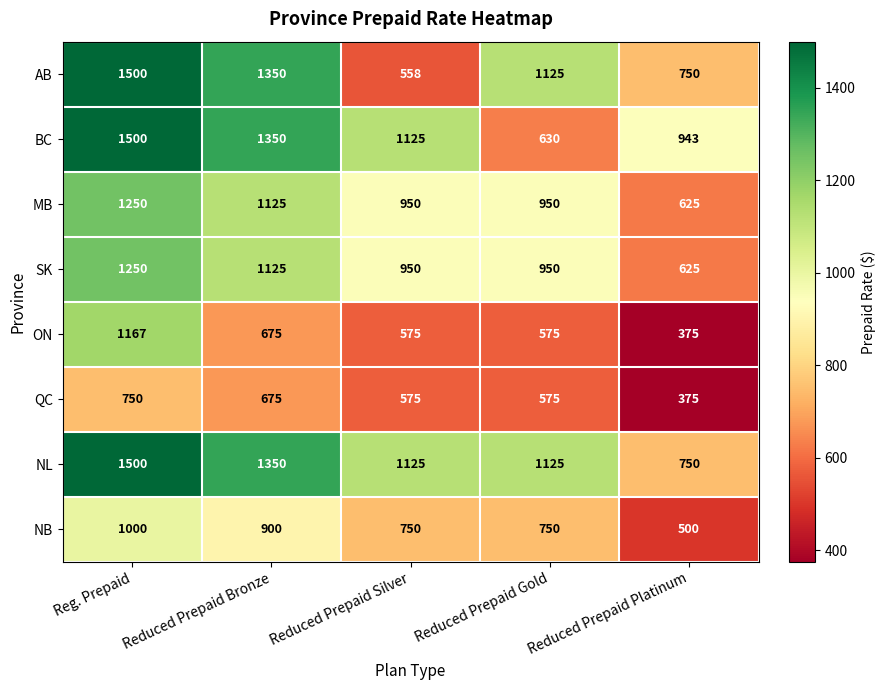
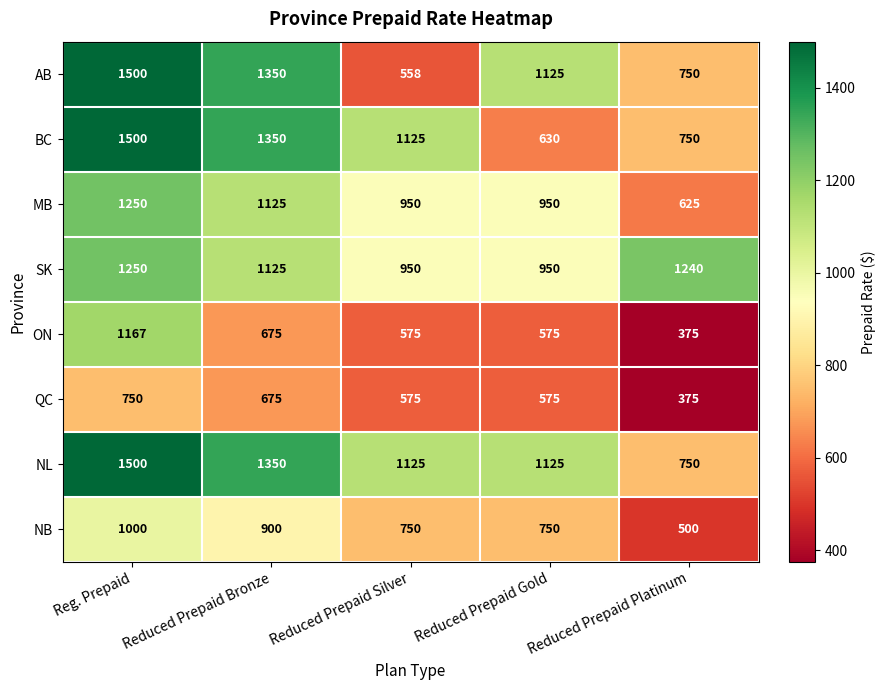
BC, Reduced Prepaid Platinum: 943 -> 750
SK, Reduced Prepaid Platinum: 625 -> 1240
